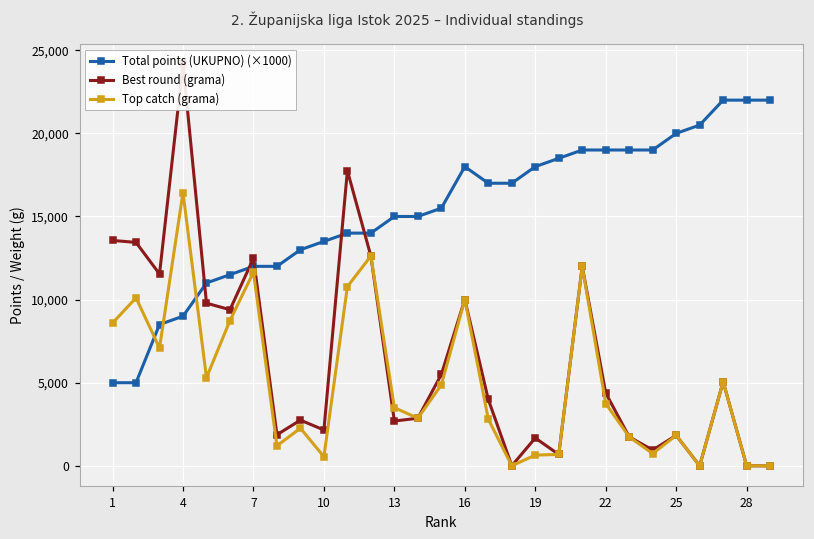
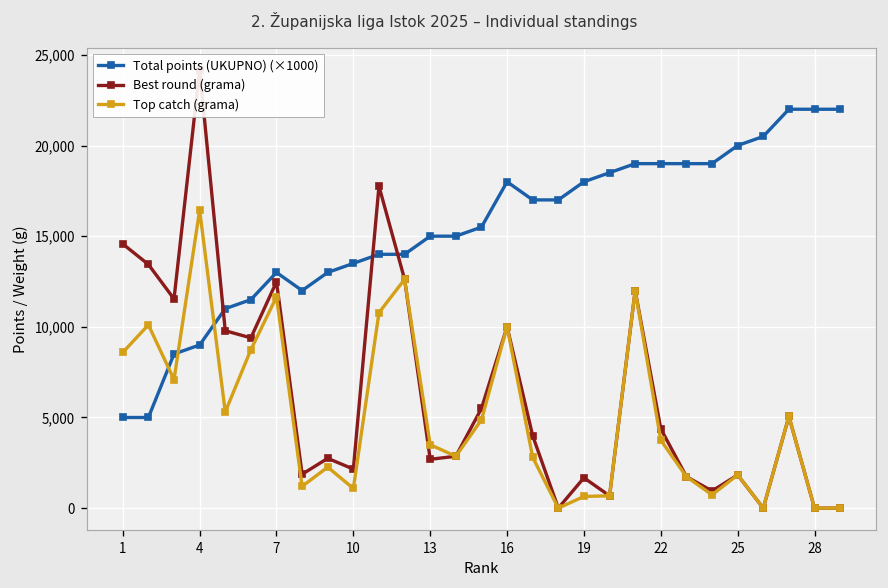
Best round (grama), 1: 13,600 -> 14,600
Total points (UKUPNO) (×1000), 7: 12,000 -> 13,000
Top catch (grama), 10: 600 -> 1,100
